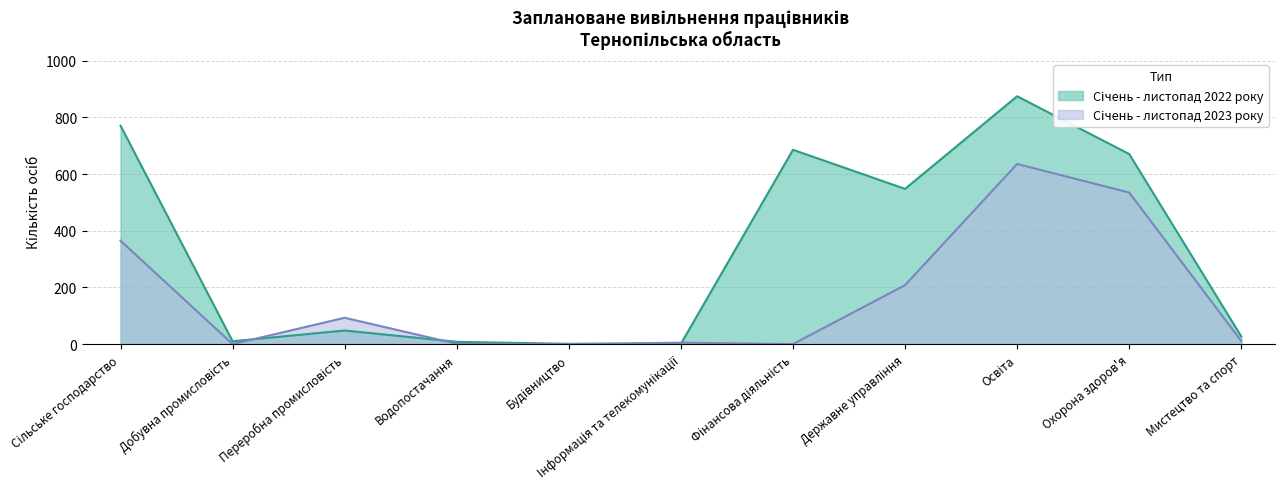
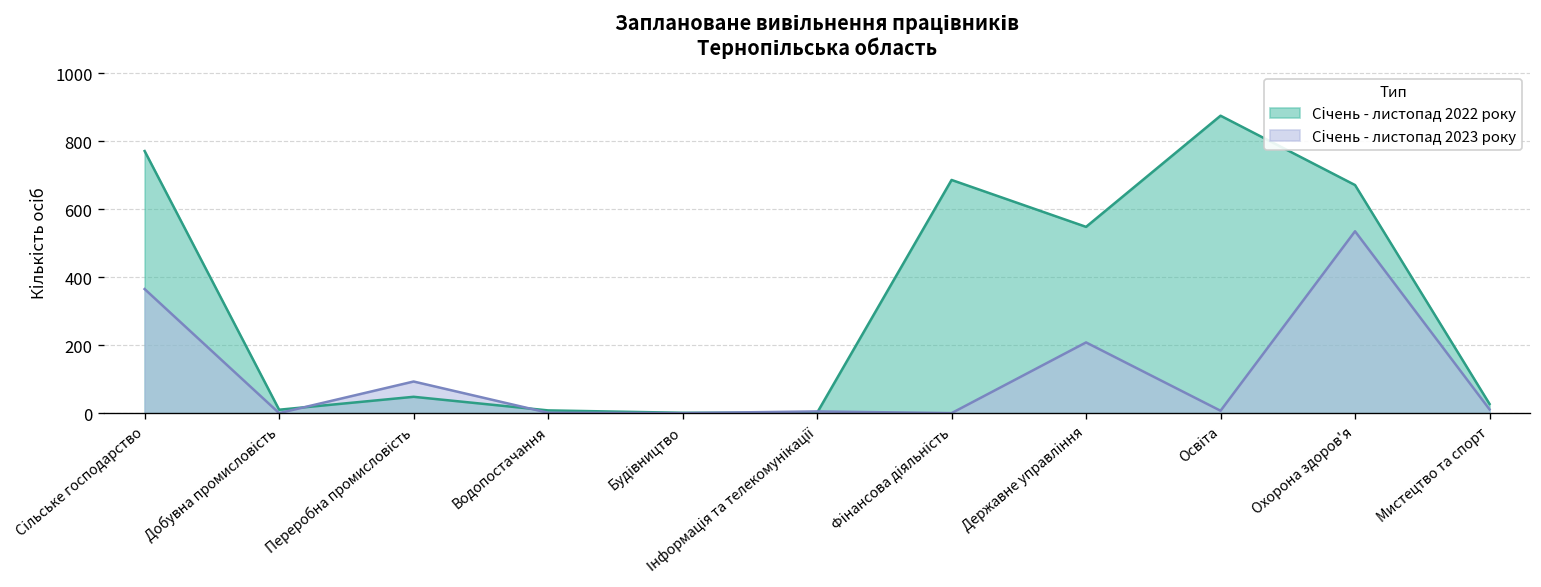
Січень - листопад 2023 року, Освіта: 640 -> 10
